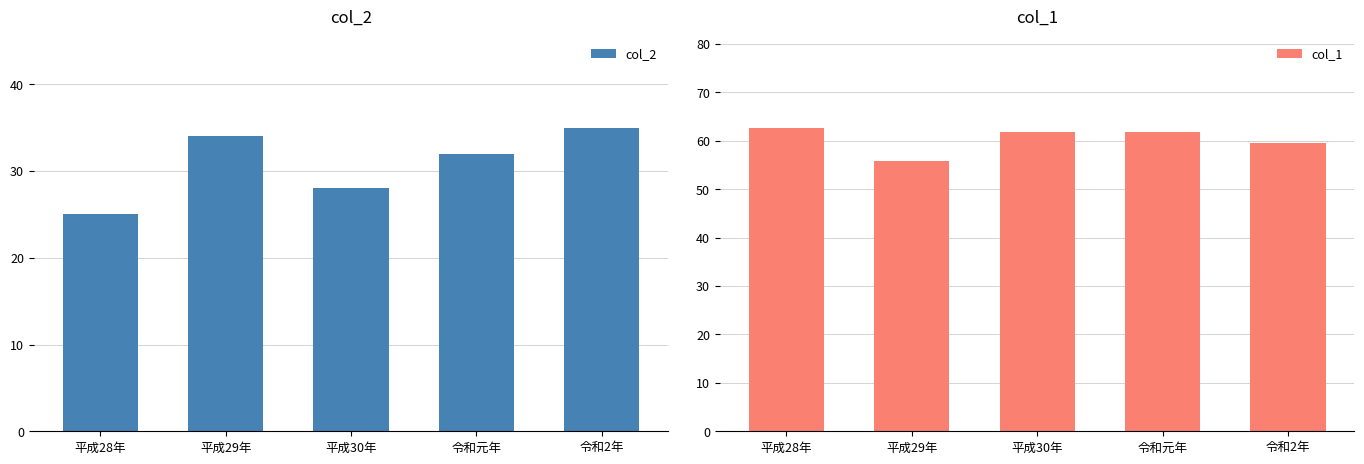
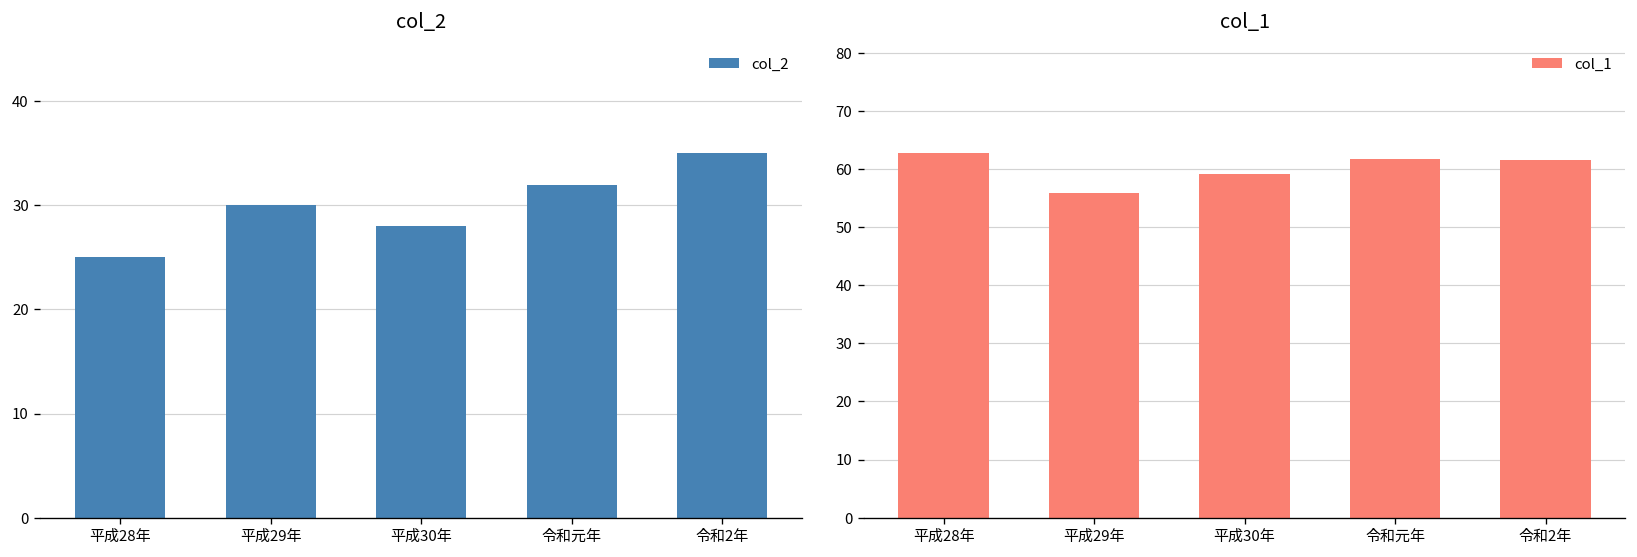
col_2, 平成29年: 34 -> 30
col_1, 平成30年: 62 -> 59
col_1, 令和2年: 60 -> 62
